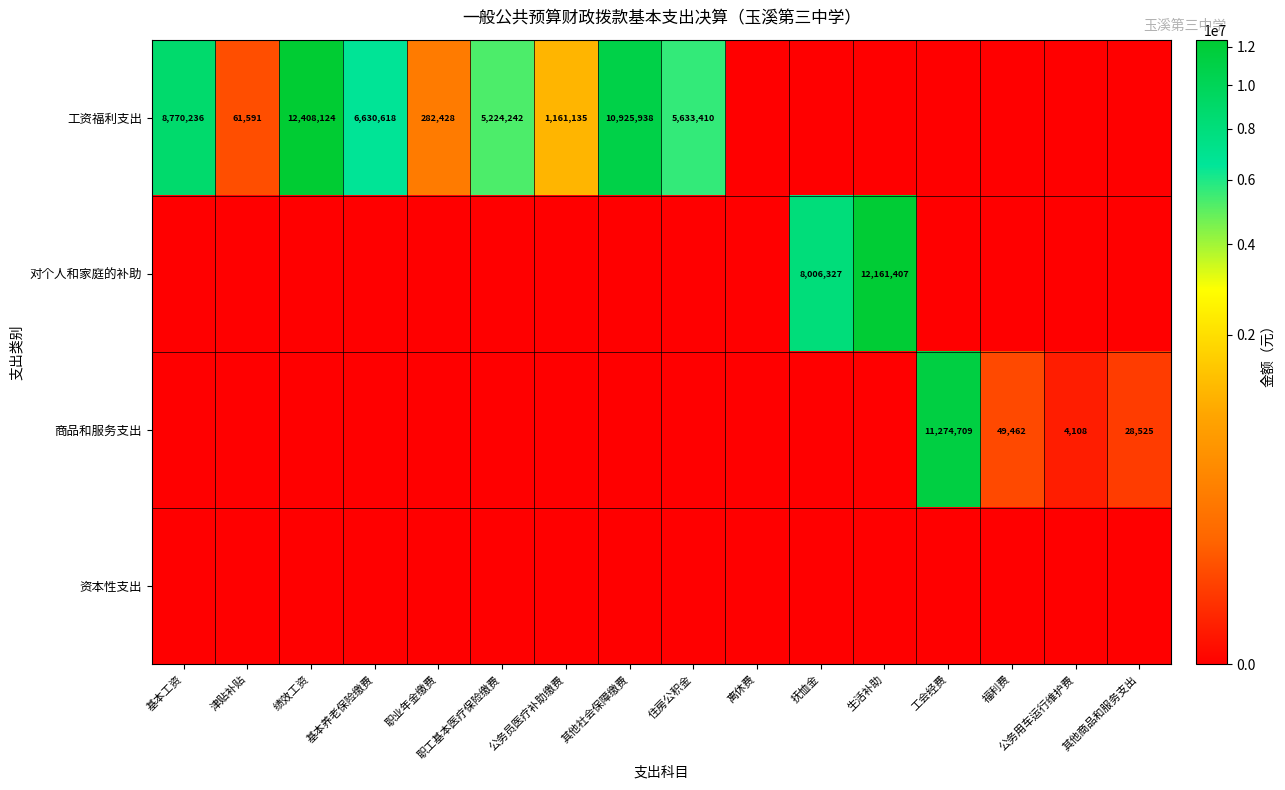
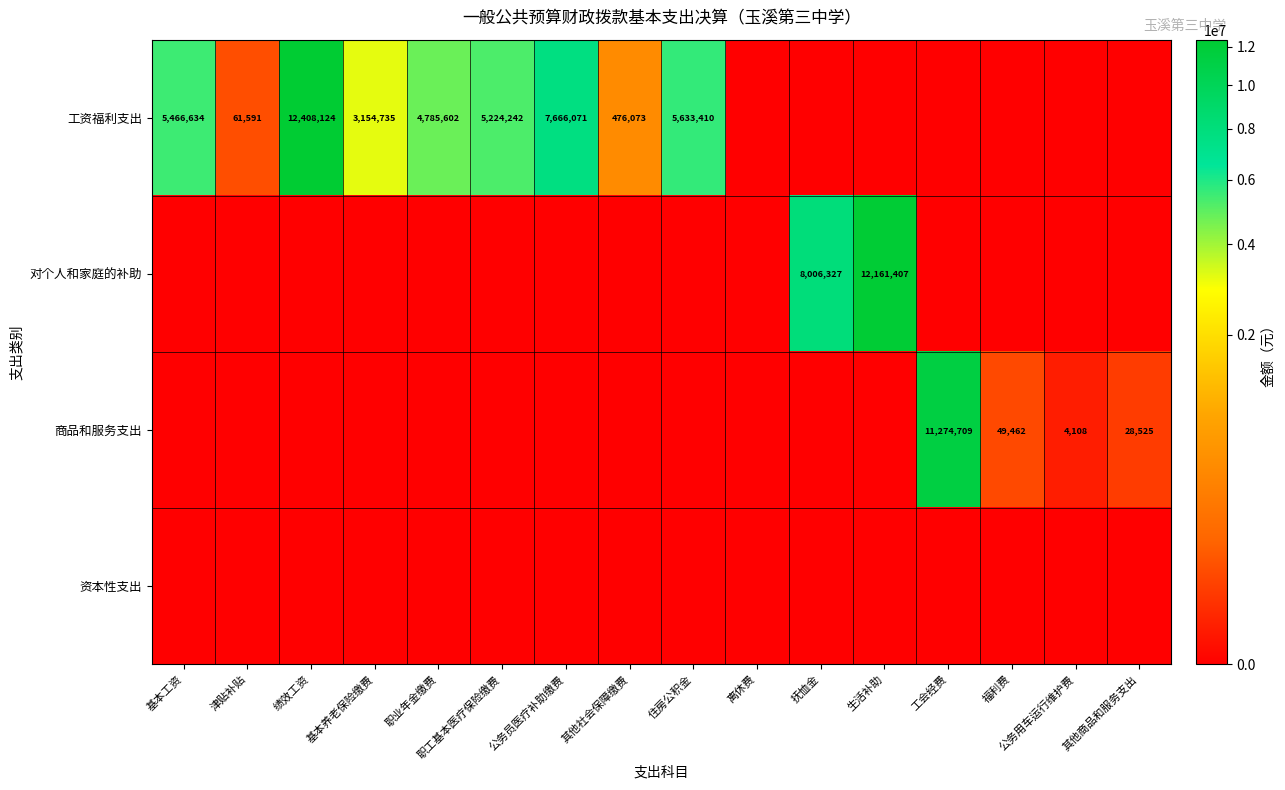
工资福利支出, 基本工资: 8,770,236 -> 5,466,634
工资福利支出, 基本养老保险缴费: 6,630,618 -> 3,154,735
工资福利支出, 职业年金缴费: 282,428 -> 4,785,602
工资福利支出, 公务员医疗补助缴费: 1,161,135 -> 7,666,071
工资福利支出, 其他社会保障缴费: 10,925,938 -> 476,073
